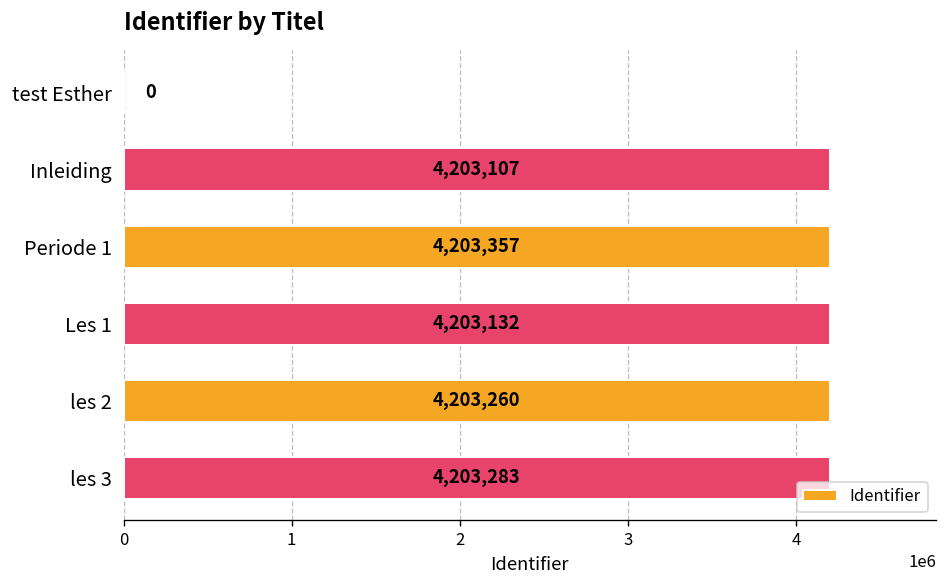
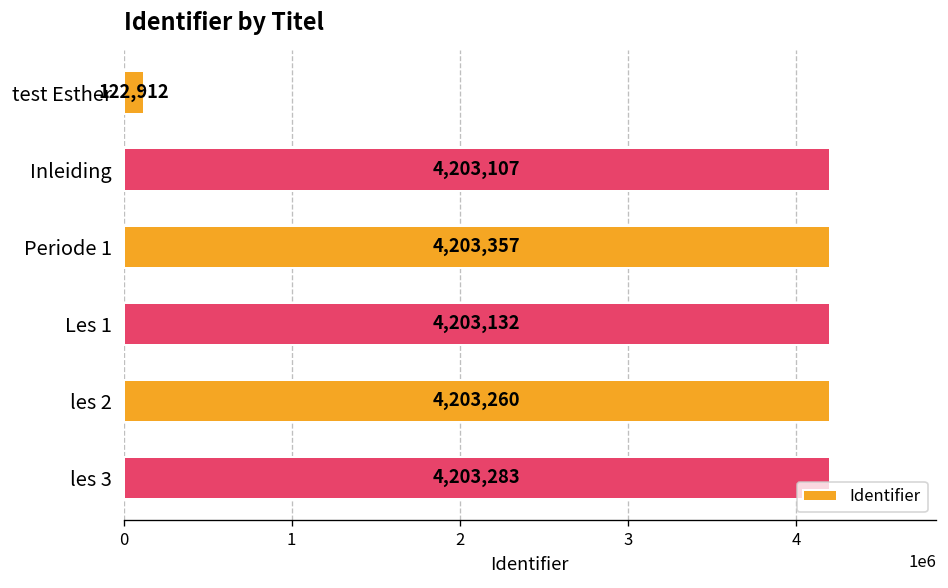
test Esther: 0 -> 122,912
